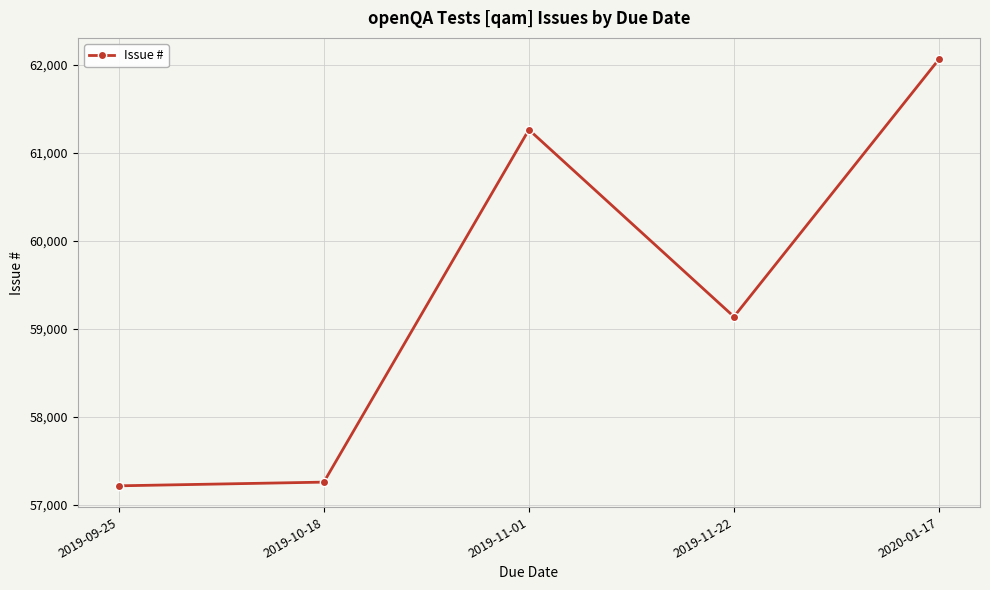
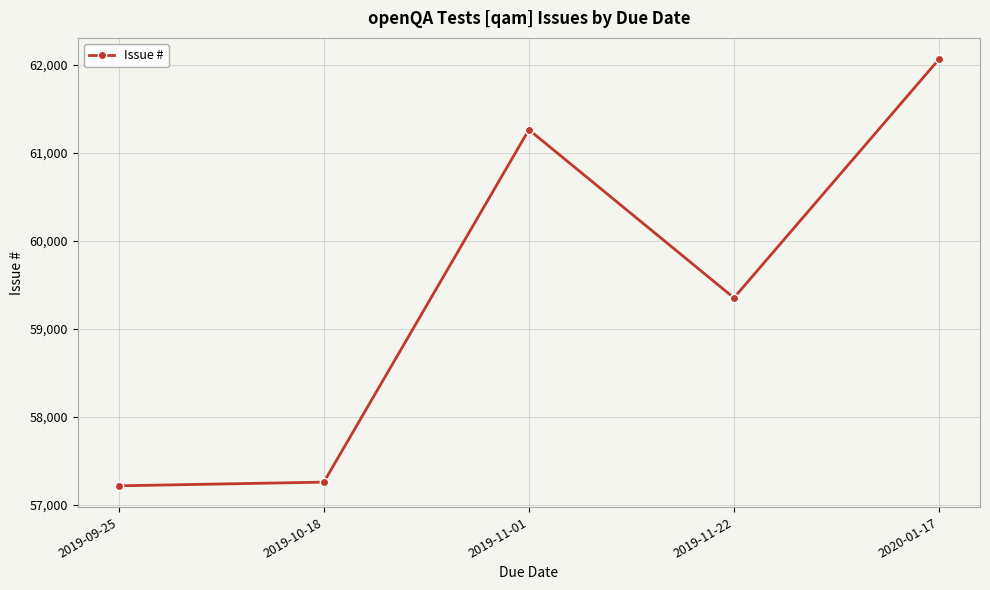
2019-11-22: 59,100 -> 59,400
